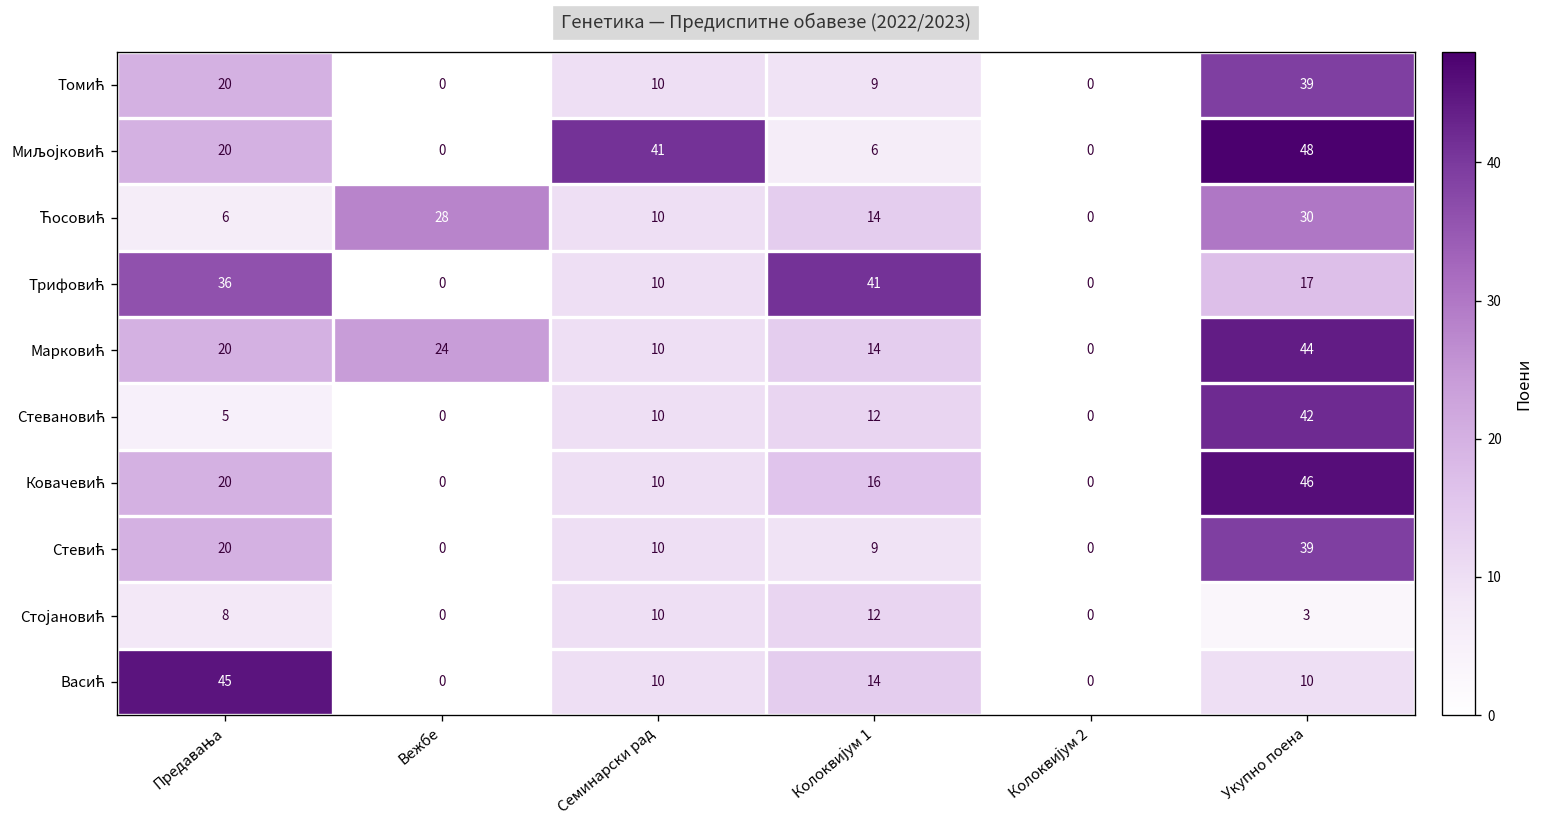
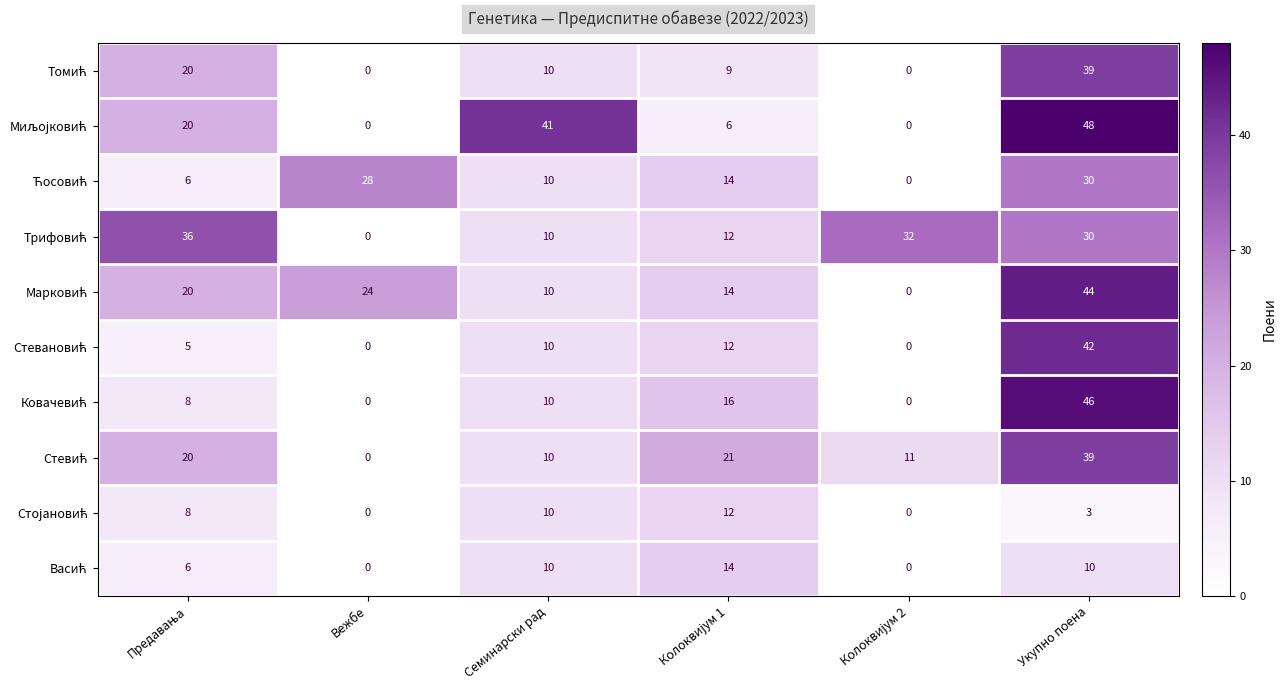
Трифовић, Колоквијум 1: 41 -> 12
Трифовић, Колоквијум 2: 0 -> 32
Трифовић, Укупно поена: 17 -> 30
Ковачевић, Предавања: 20 -> 8
Стевић, Колоквијум 1: 9 -> 21
Стевић, Колоквијум 2: 0 -> 11
Васић, Предавања: 45 -> 6
